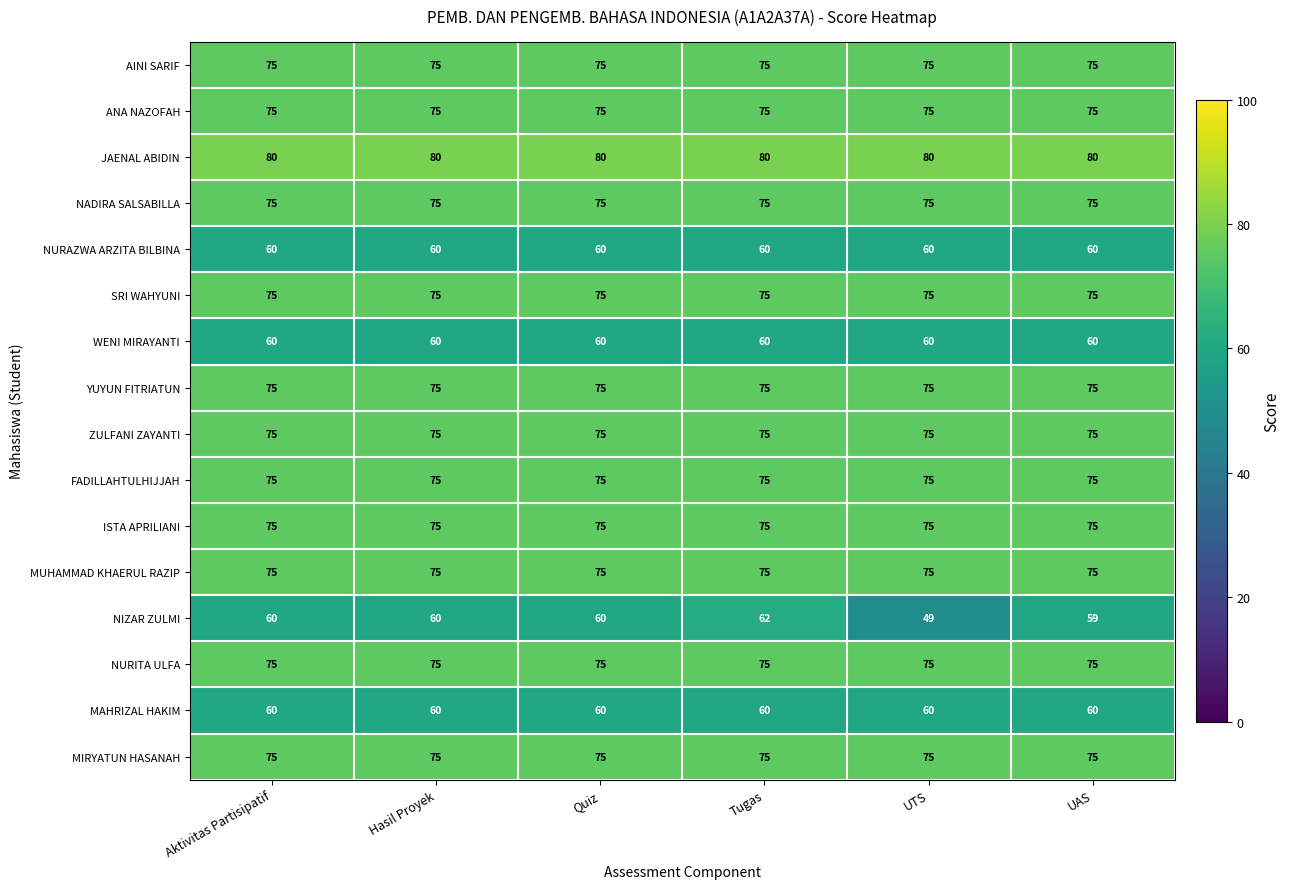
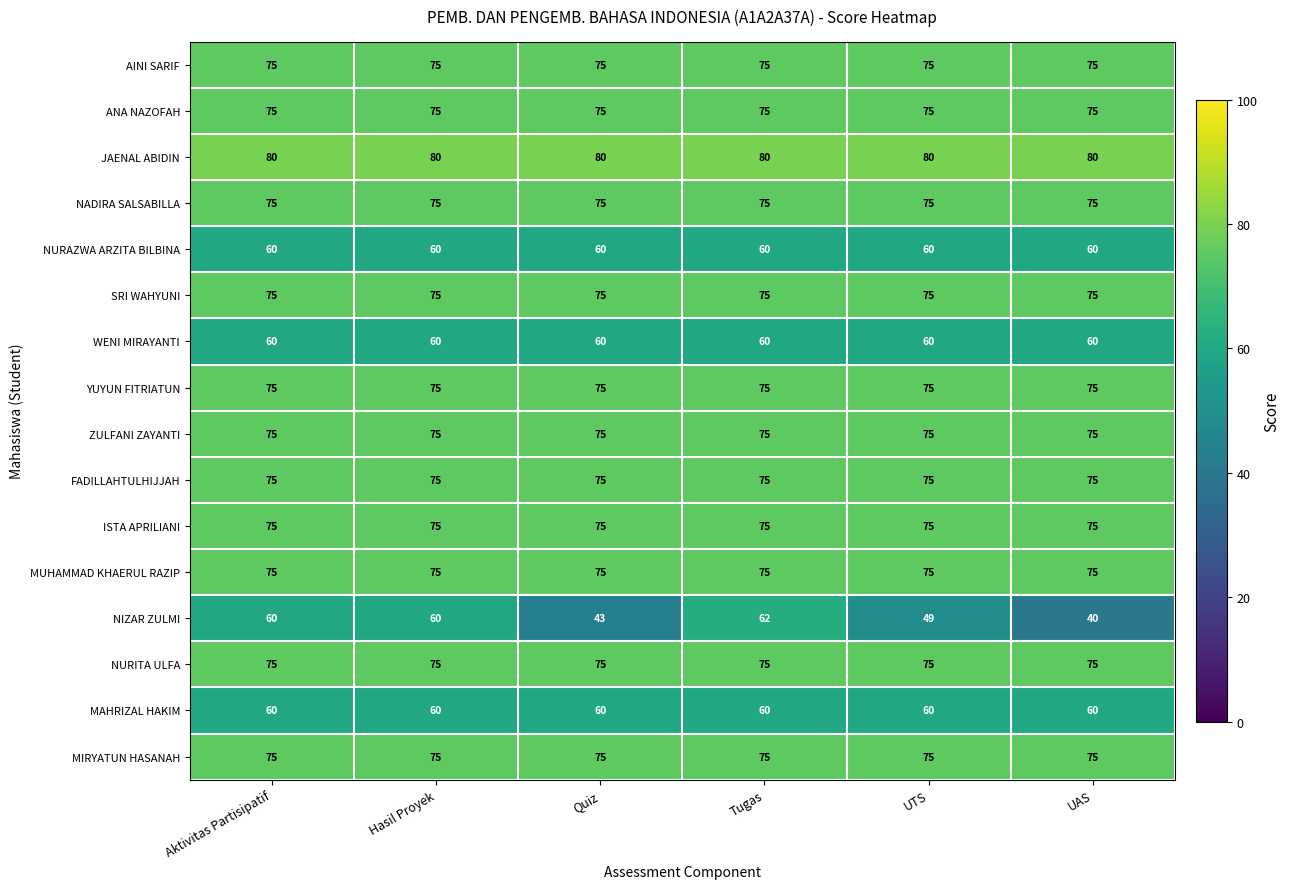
NIZAR ZULMI, Quiz: 60 -> 43
NIZAR ZULMI, UAS: 59 -> 40
